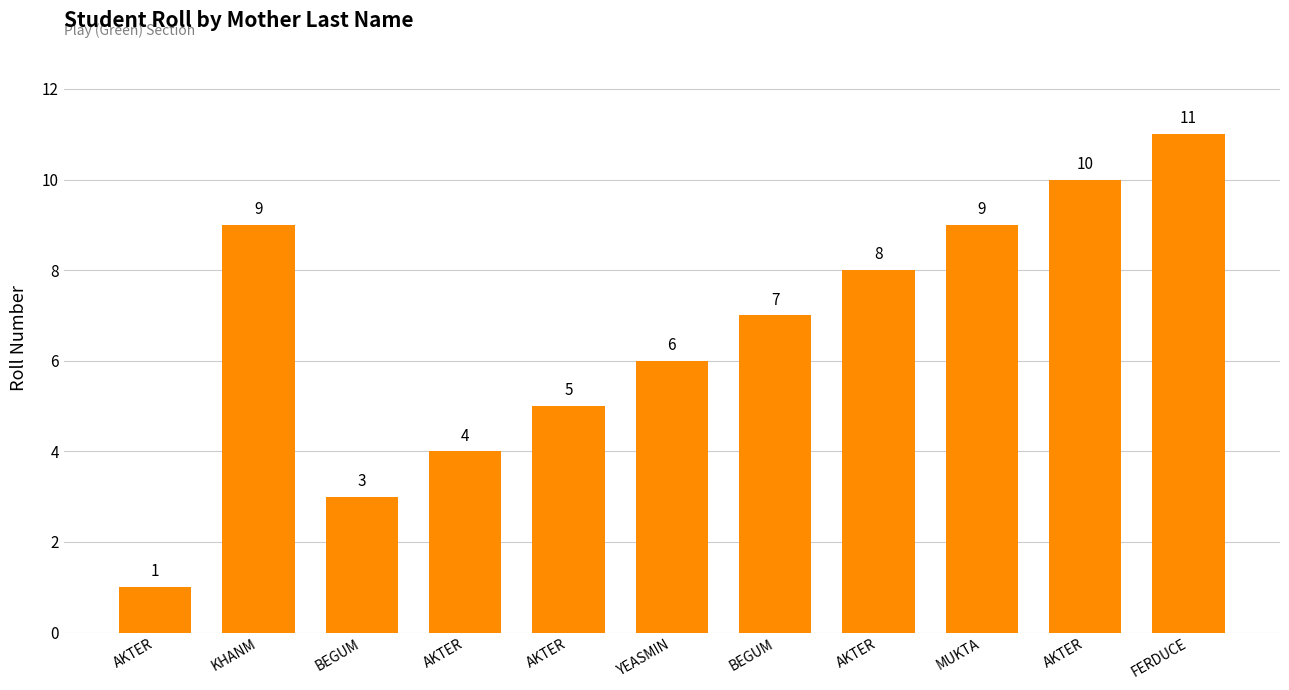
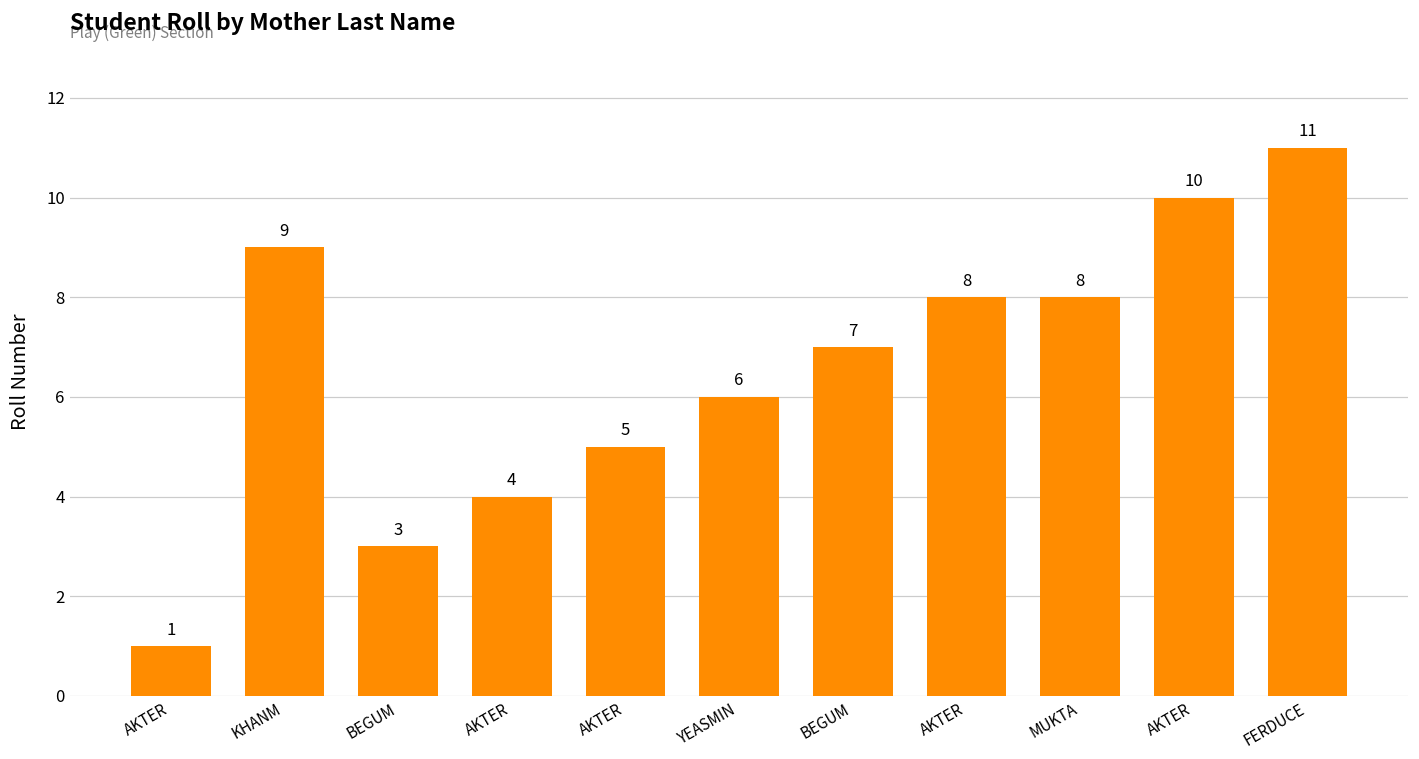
MUKTA: 9 -> 8
